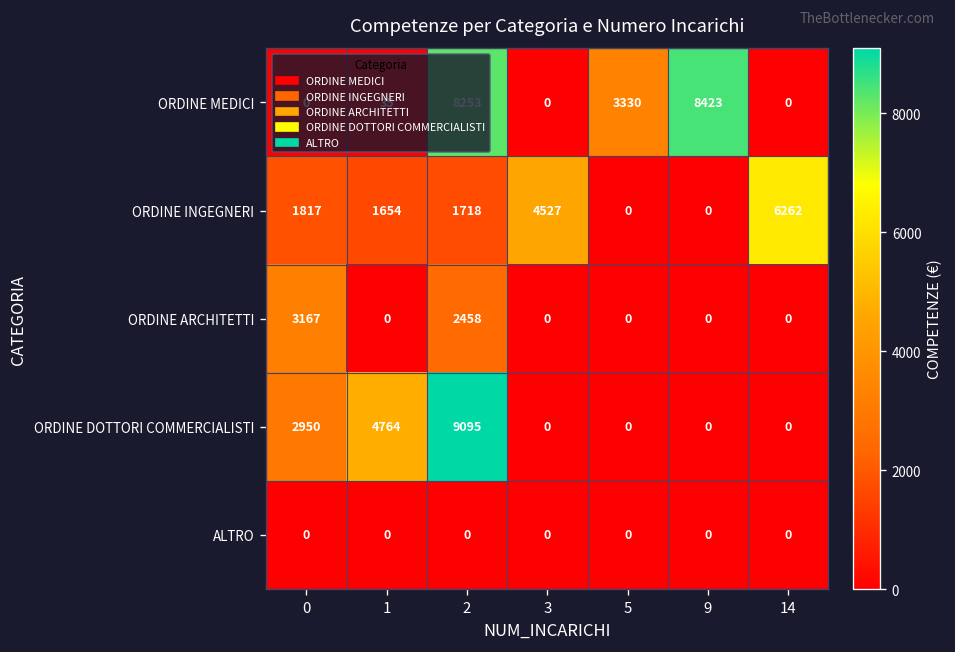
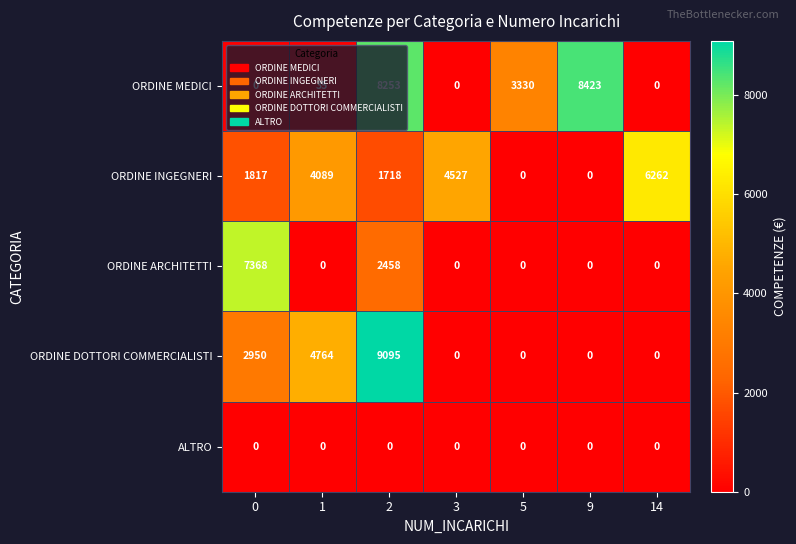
ORDINE INGEGNERI, 1: 1654 -> 4089
ORDINE ARCHITETTI, 0: 3167 -> 7368
